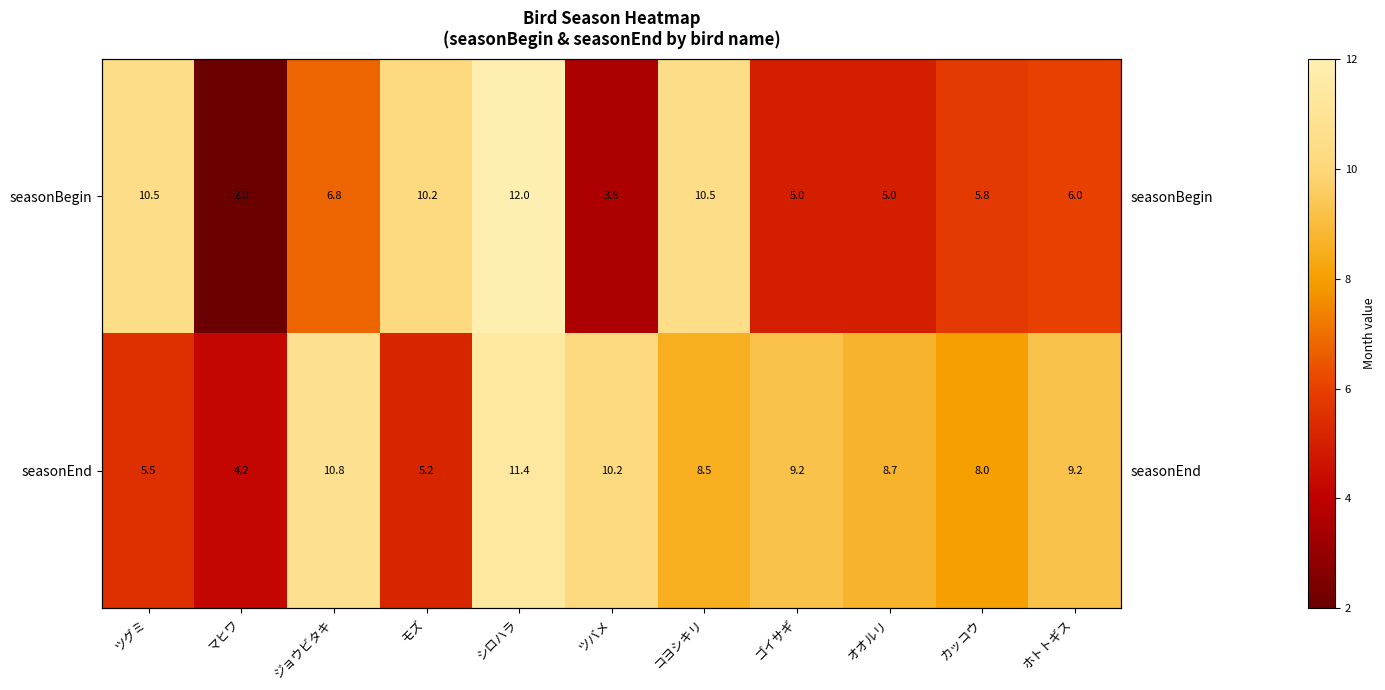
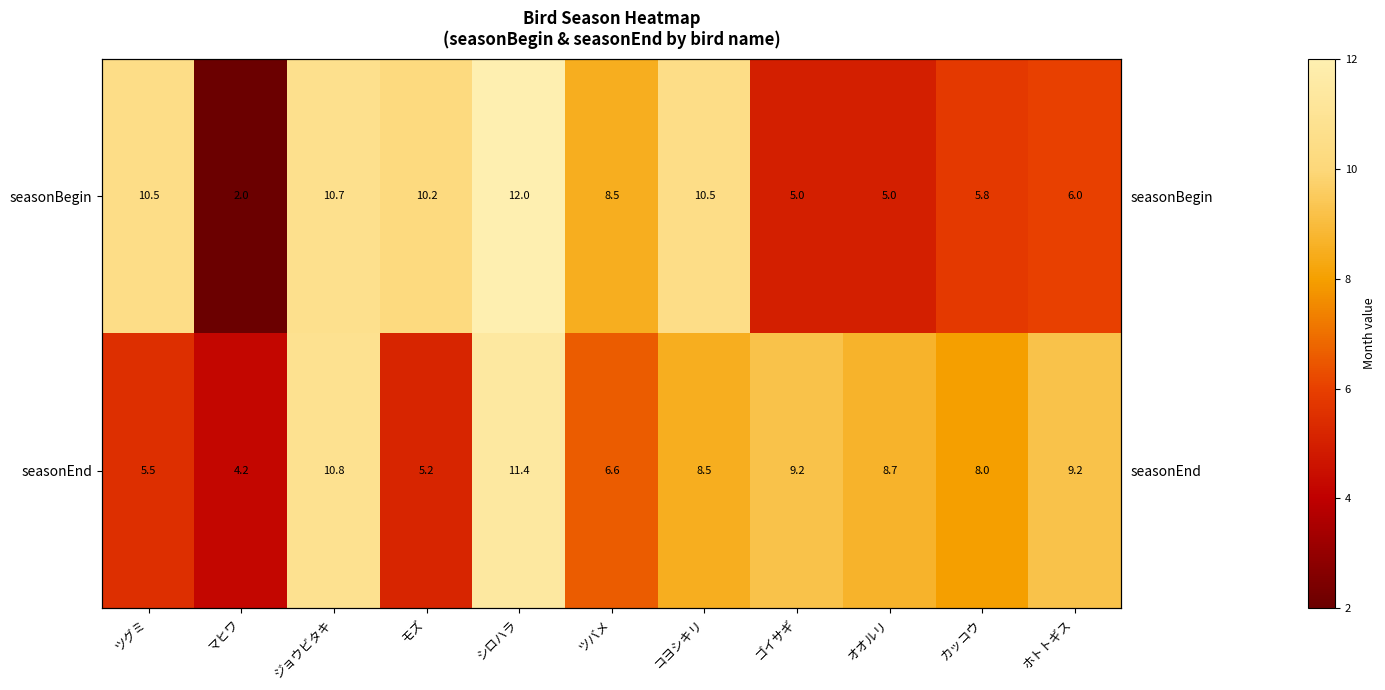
seasonBegin, ジョウビタキ: 6.8 -> 10.7
seasonBegin, ツバメ: 3.6 -> 8.5
seasonEnd, ツバメ: 10.2 -> 6.6
